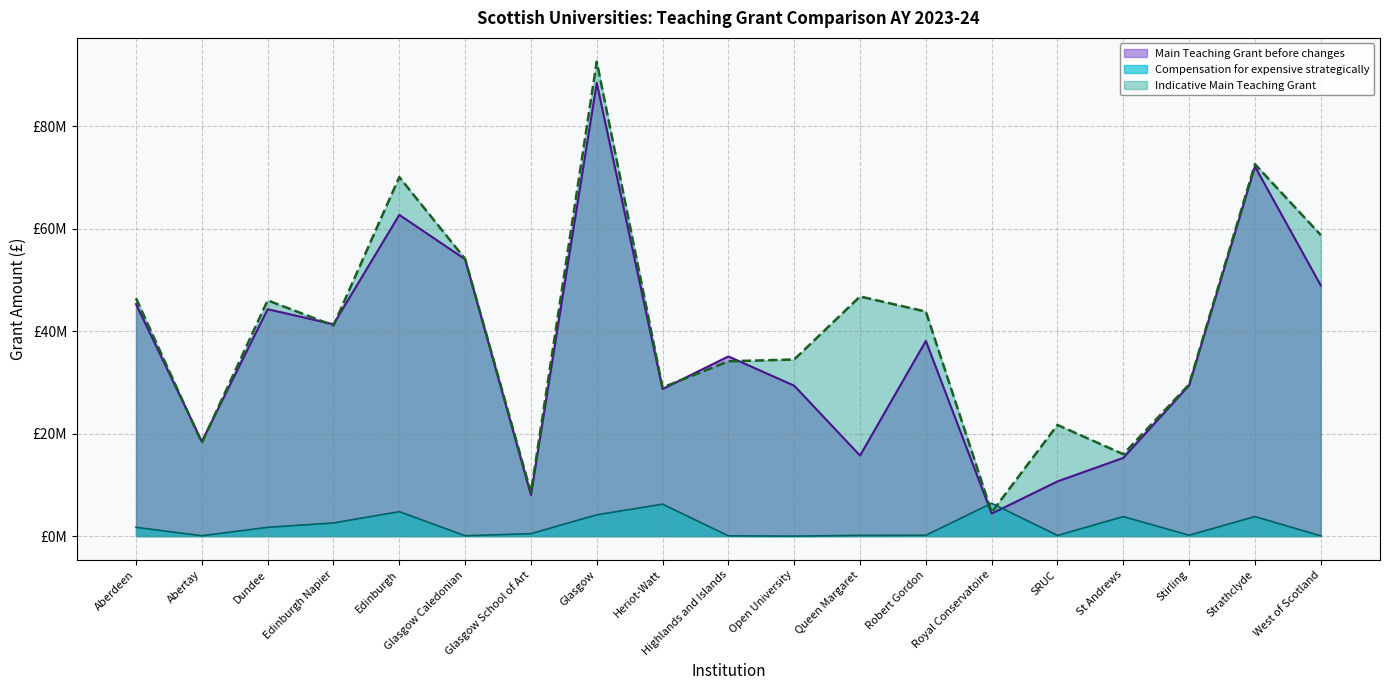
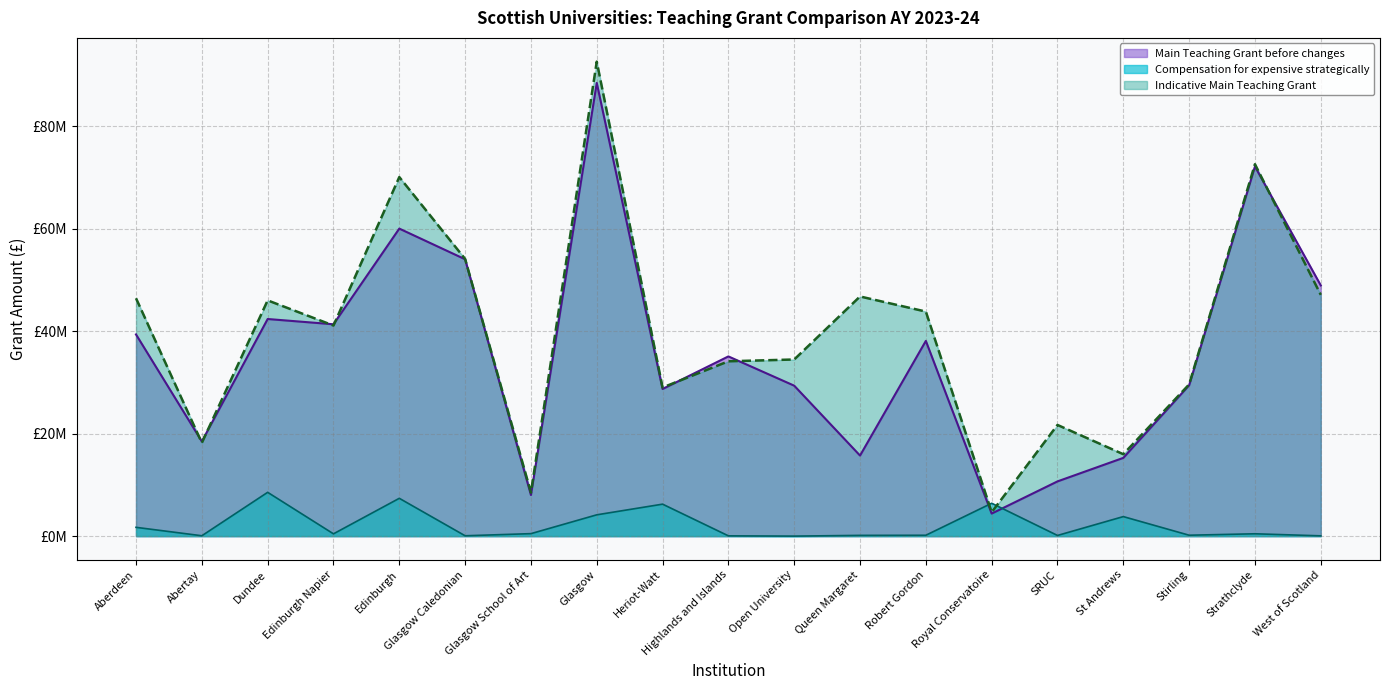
Main Teaching Grant before changes, Aberdeen: £45000000 -> £39000000
Main Teaching Grant before changes, Dundee: £44000000 -> £42000000
Compensation for expensive strategically, Dundee: £2000000 -> £9000000
Compensation for expensive strategically, Edinburgh Napier: £3000000 -> £0
Main Teaching Grant before changes, Edinburgh: £63000000 -> £60000000
Compensation for expensive strategically, Edinburgh: £5000000 -> £7000000
Compensation for expensive strategically, Strathclyde: £4000000 -> £0
Indicative Main Teaching Grant, West of Scotland: £59000000 -> £47000000
